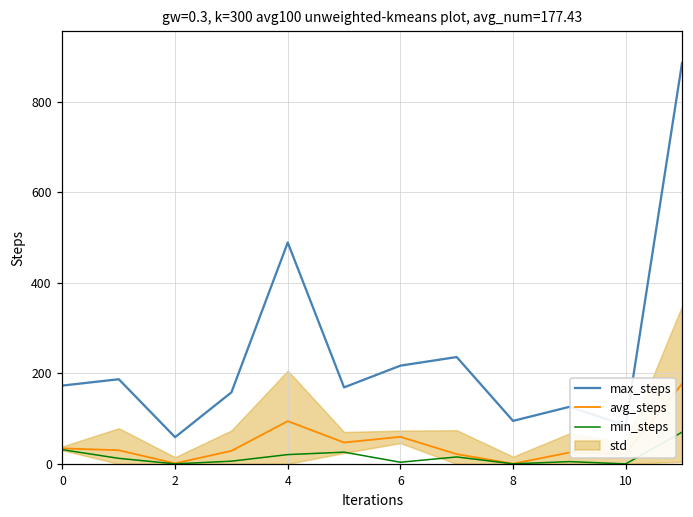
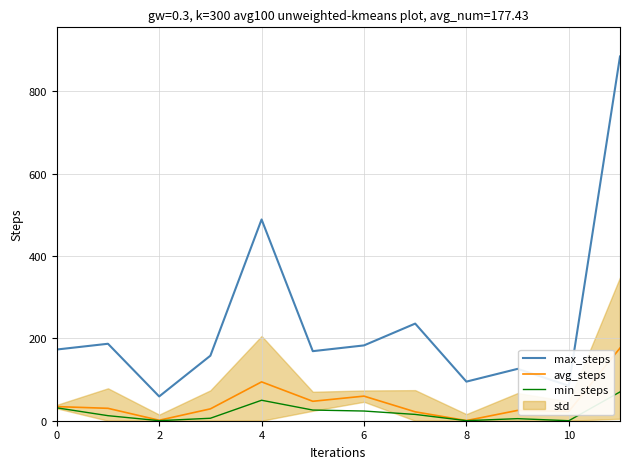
min_steps, 4: 20 -> 50
max_steps, 6: 220 -> 180
min_steps, 6: 0 -> 20
